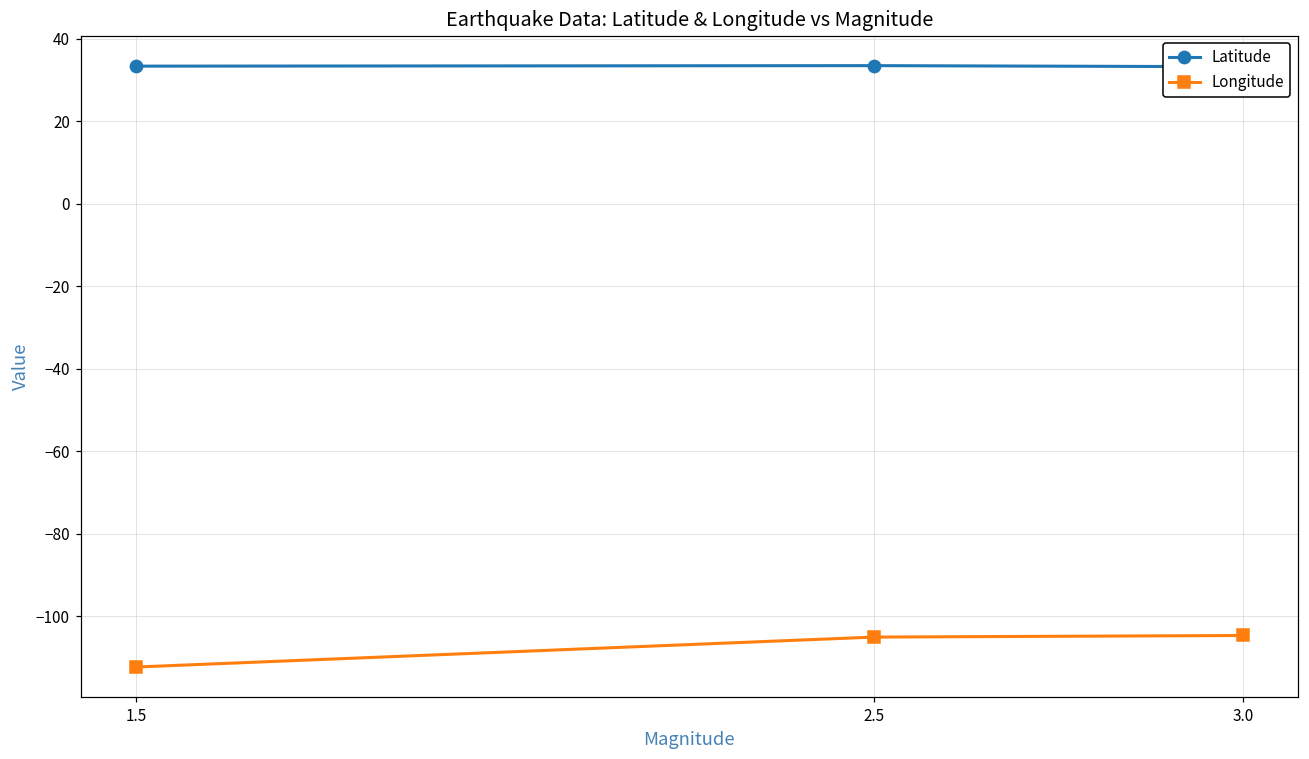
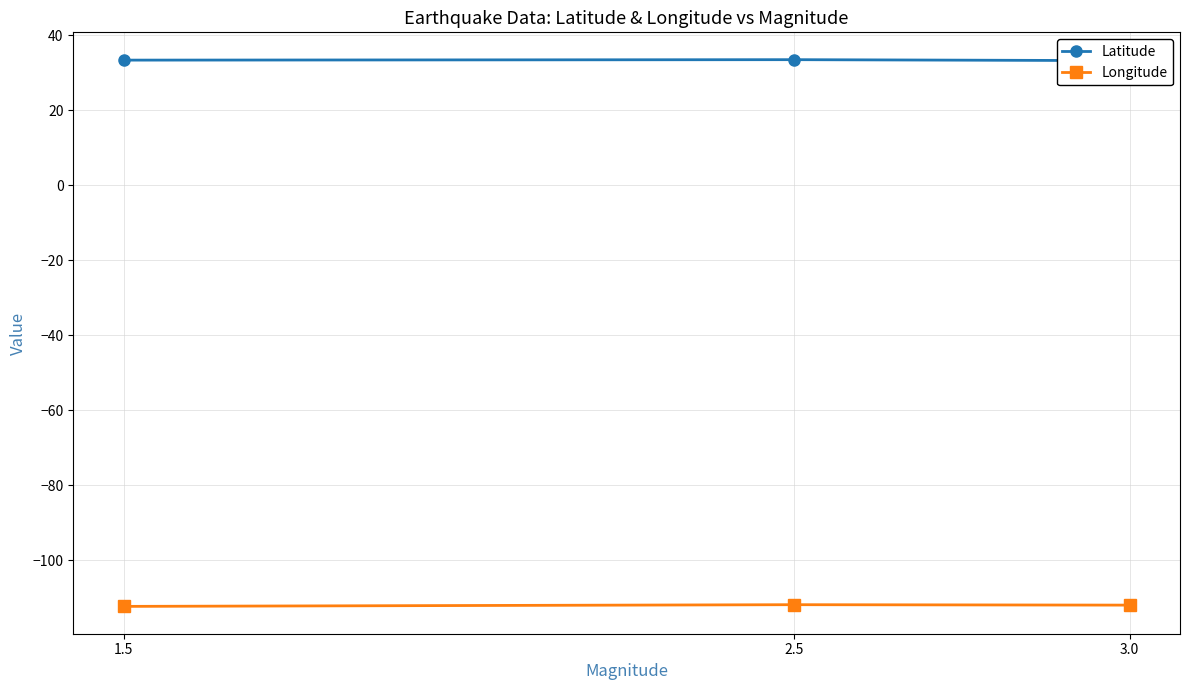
Longitude, 2.5: -105 -> -112
Longitude, 3.0: -105 -> -112
